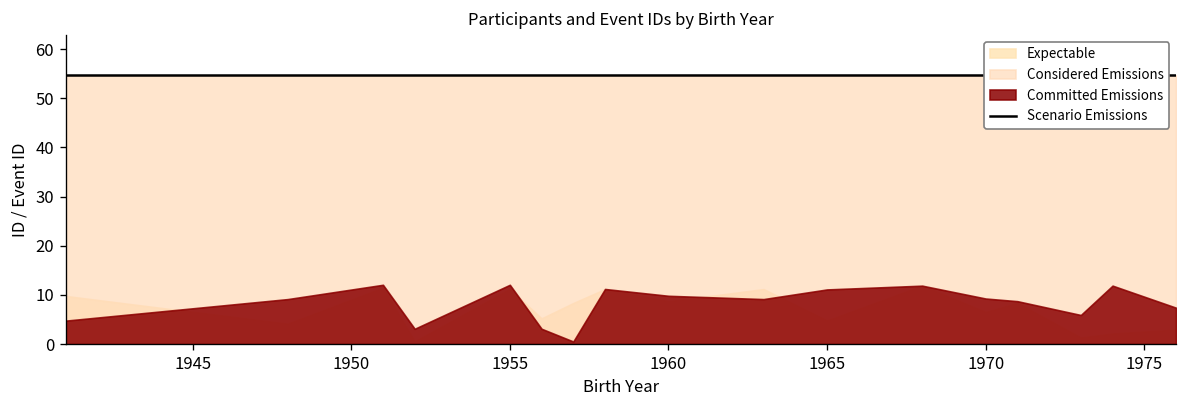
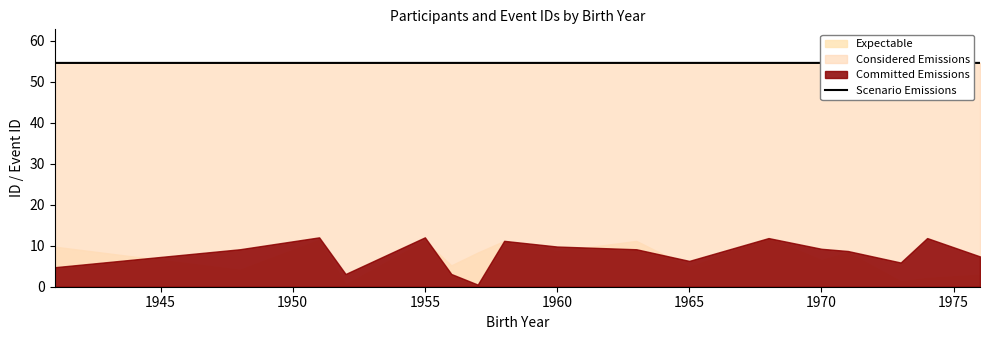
Committed Emissions, 1965: 11 -> 6
